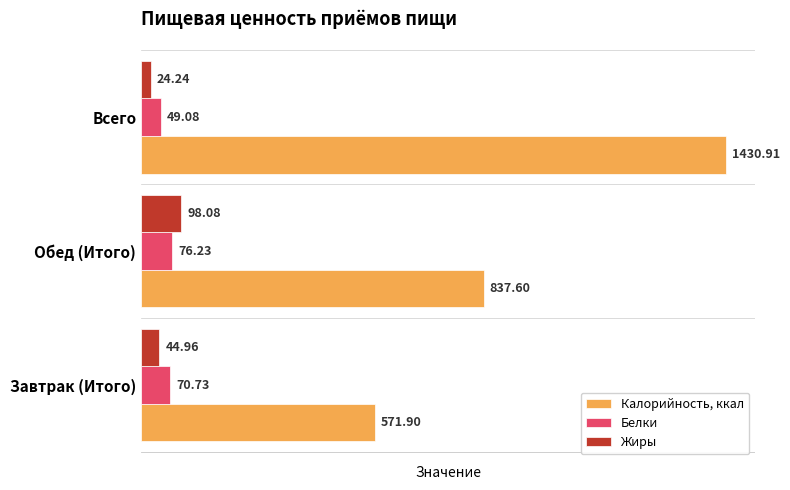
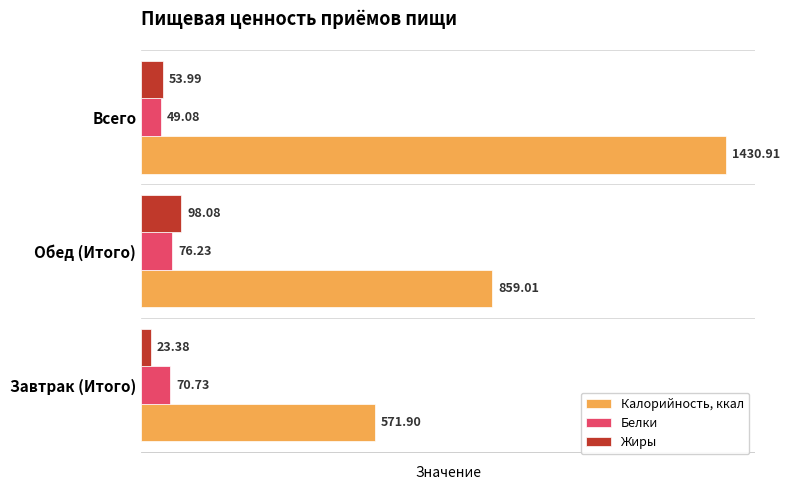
Жиры, Всего: 24.24 -> 53.99
Калорийность, ккал, Обед (Итого): 837.60 -> 859.01
Жиры, Завтрак (Итого): 44.96 -> 23.38
